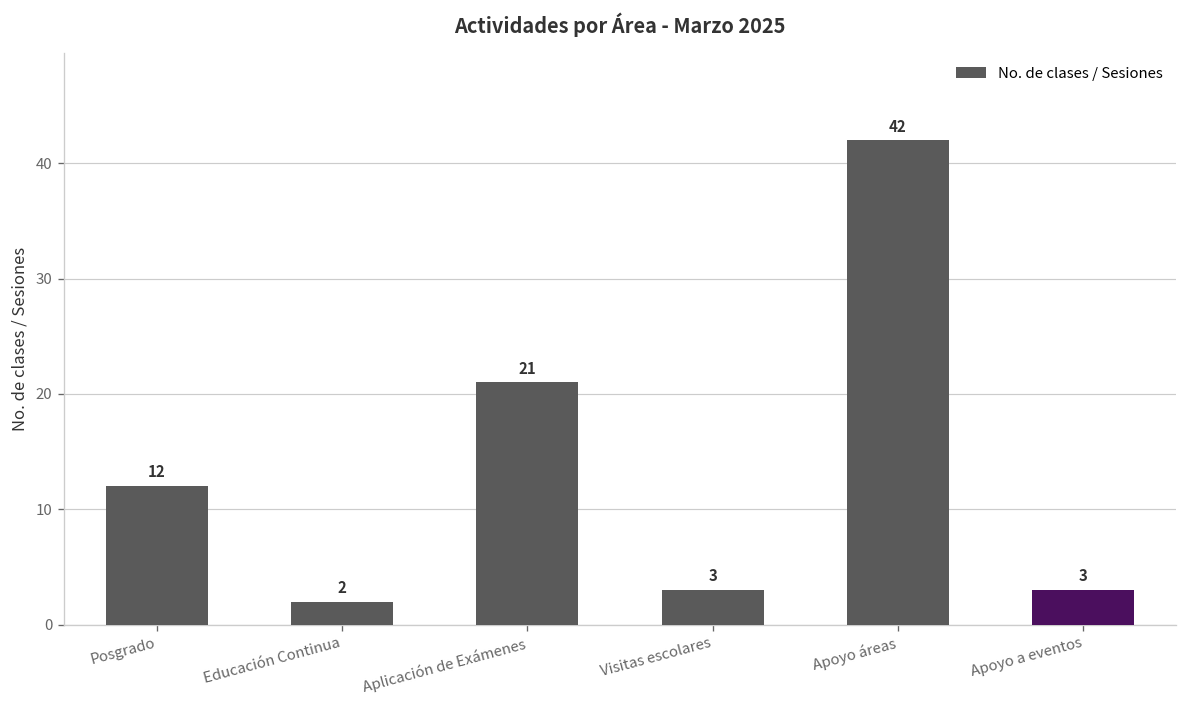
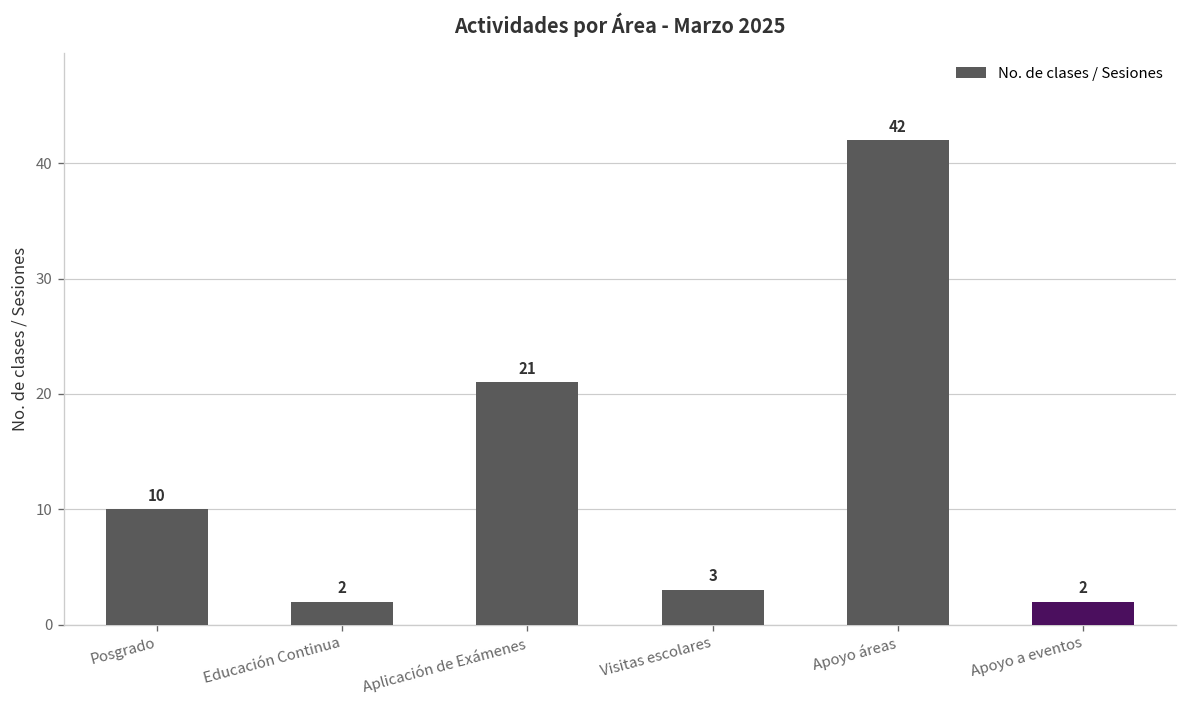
Posgrado: 12 -> 10
Apoyo a eventos: 3 -> 2
